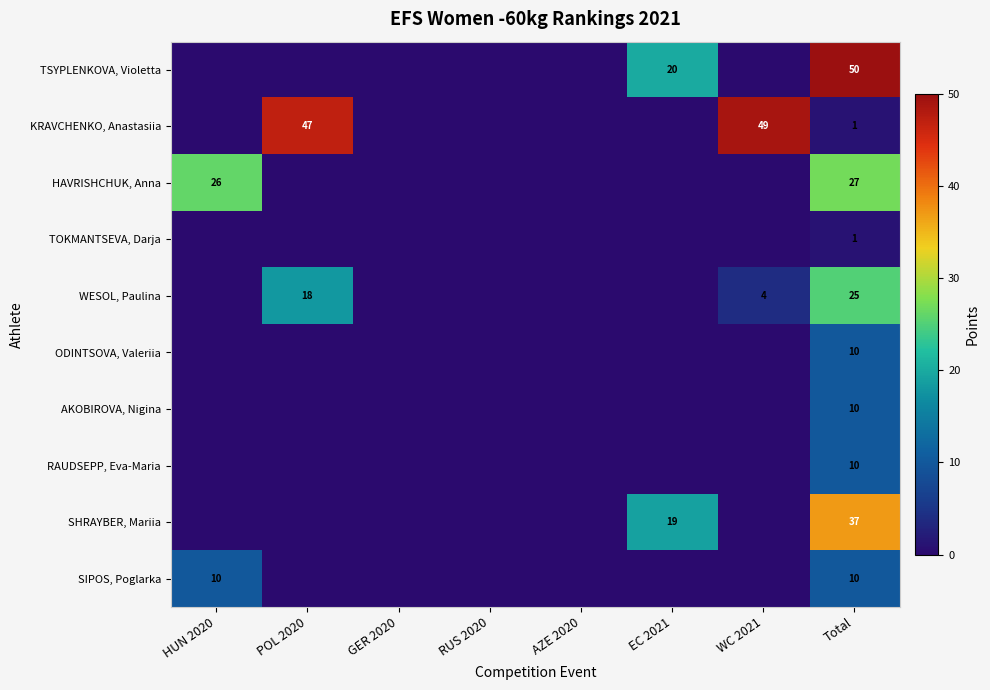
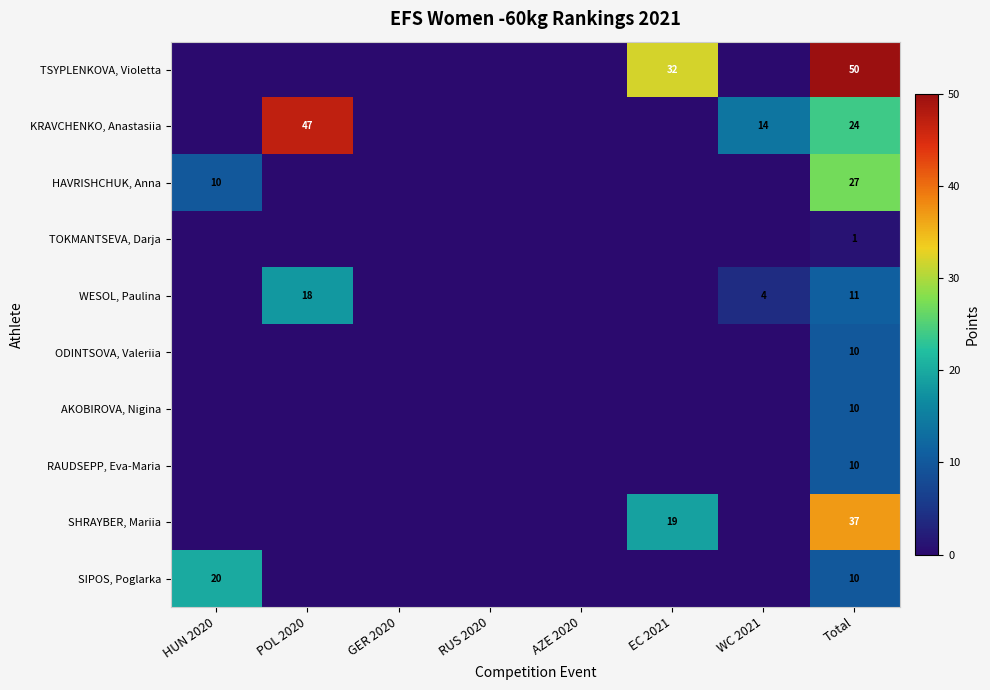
TSYPLENKOVA, Violetta, EC 2021: 20 -> 32
KRAVCHENKO, Anastasiia, WC 2021: 49 -> 14
KRAVCHENKO, Anastasiia, Total: 1 -> 24
HAVRISHCHUK, Anna, HUN 2020: 26 -> 10
WESOL, Paulina, Total: 25 -> 11
SIPOS, Poglarka, HUN 2020: 10 -> 20
